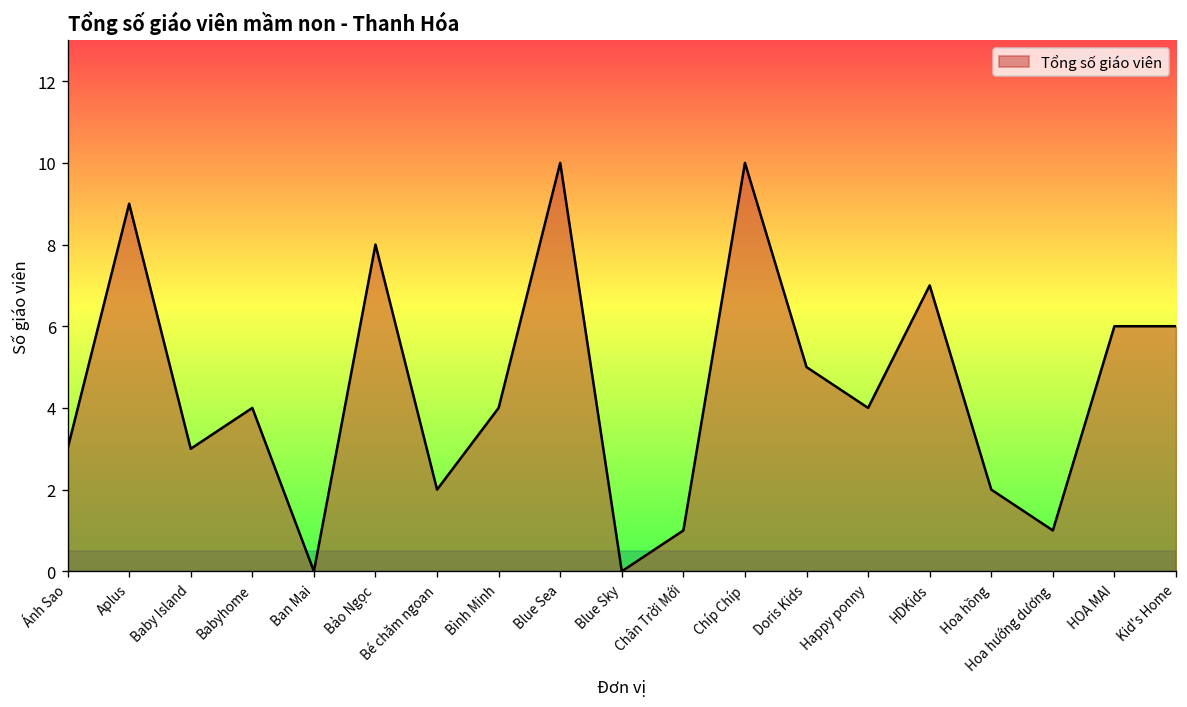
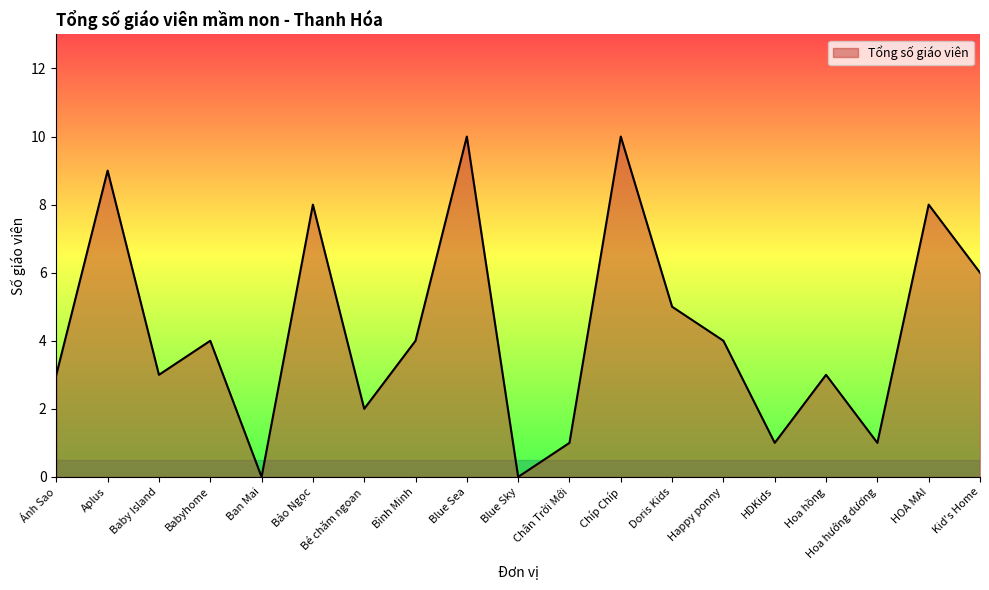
HDKids: 7 -> 1
Hoa hồng: 2 -> 3
HOA MAI: 6 -> 8
